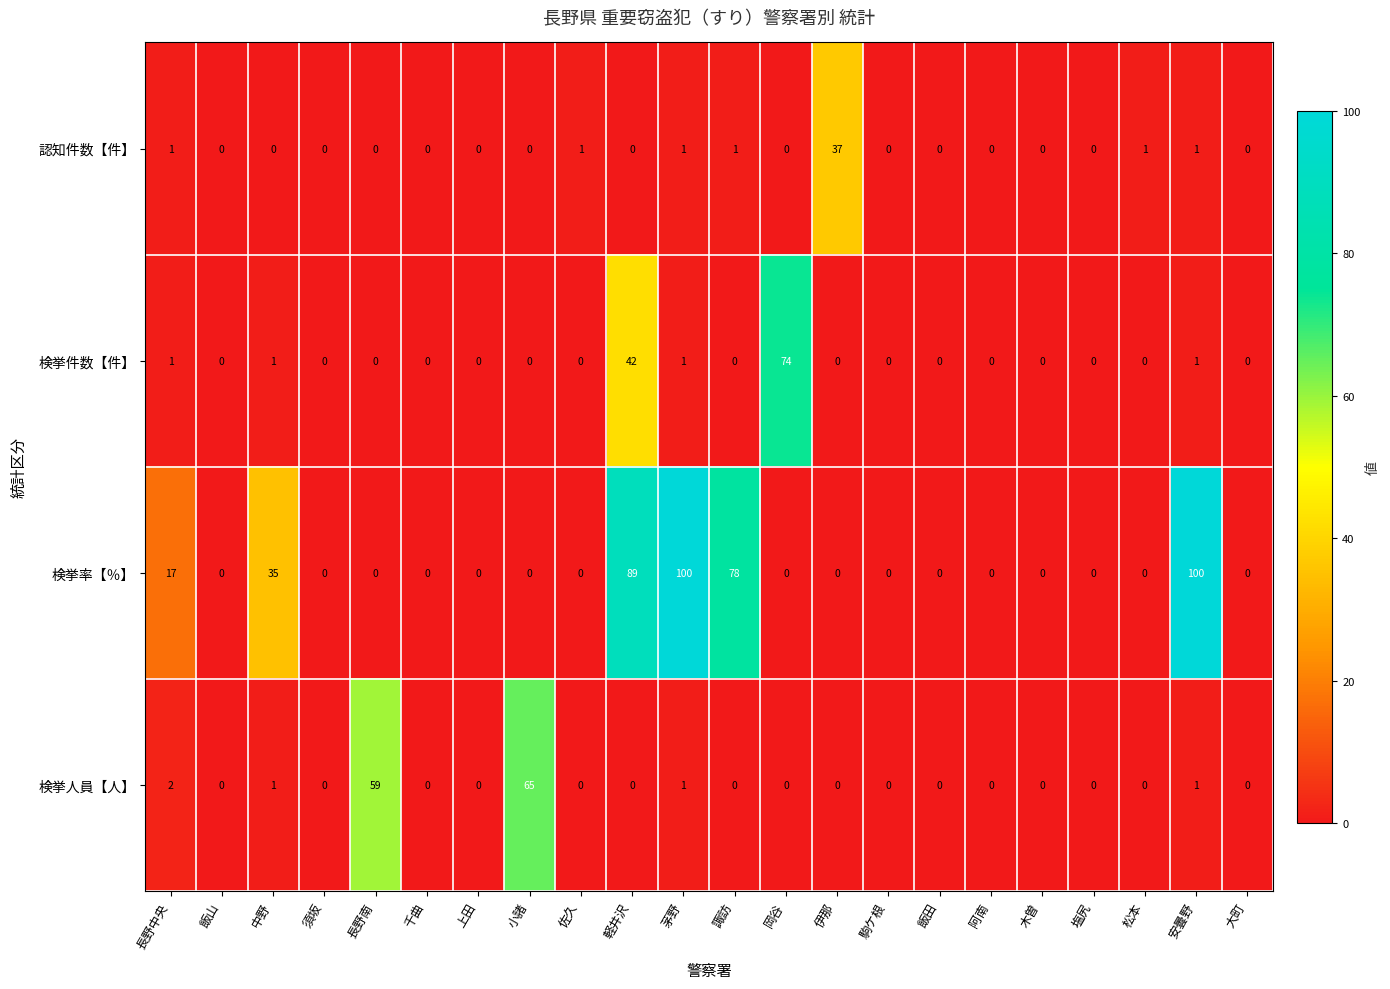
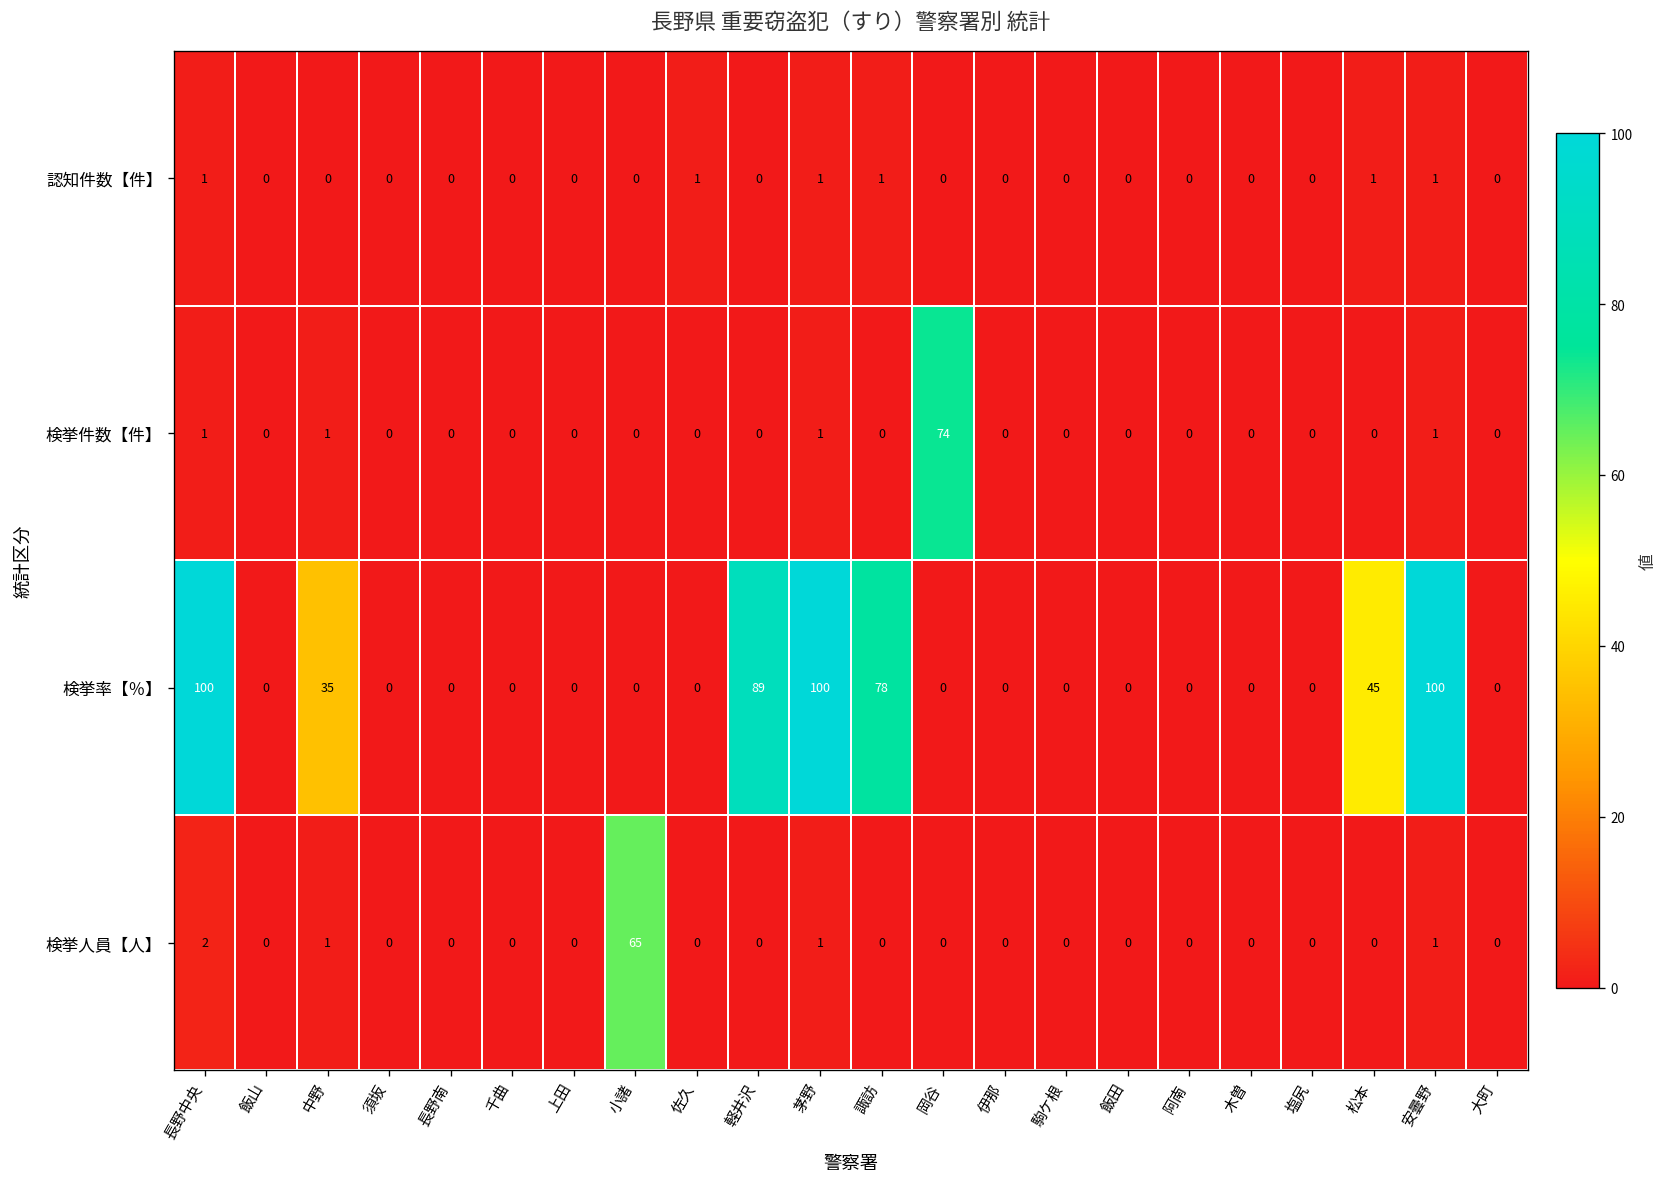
認知件数【件】, 伊那: 37 -> 0
検挙件数【件】, 軽井沢: 42 -> 0
検挙率【％】, 長野中央: 17 -> 100
検挙率【％】, 松本: 0 -> 45
検挙人員【人】, 長野南: 59 -> 0
